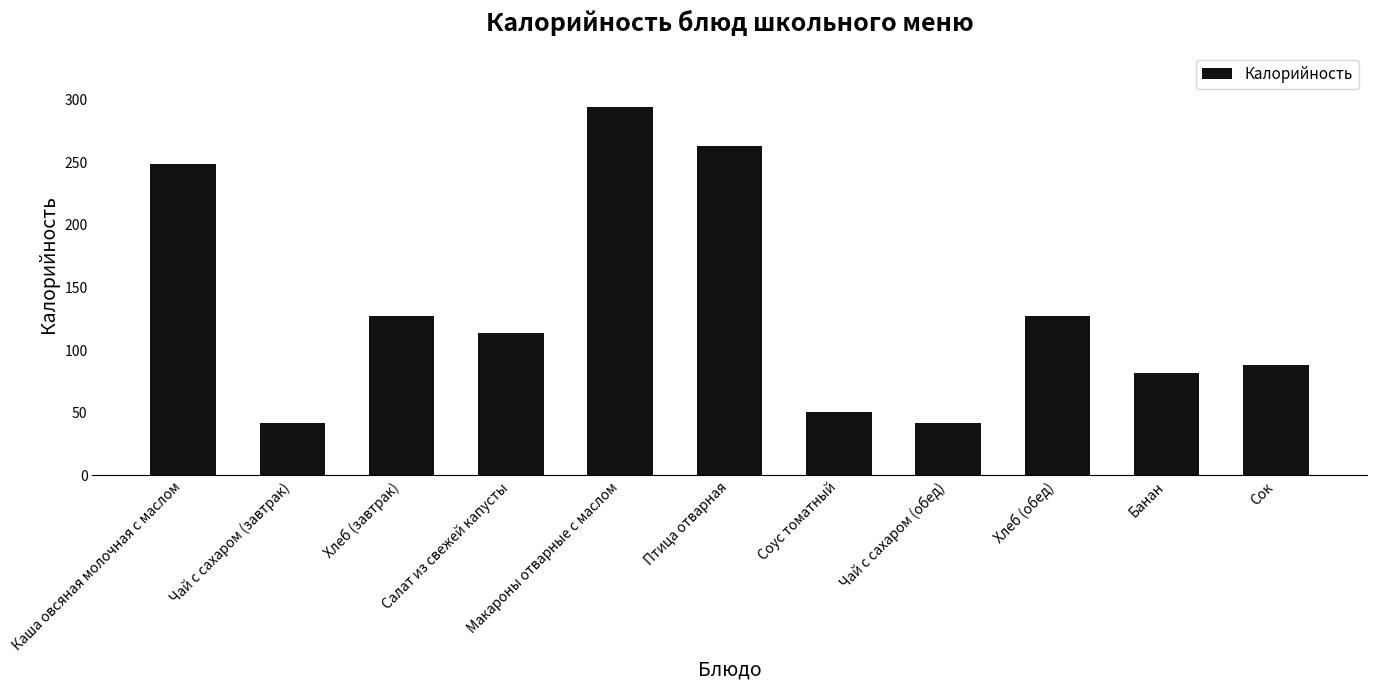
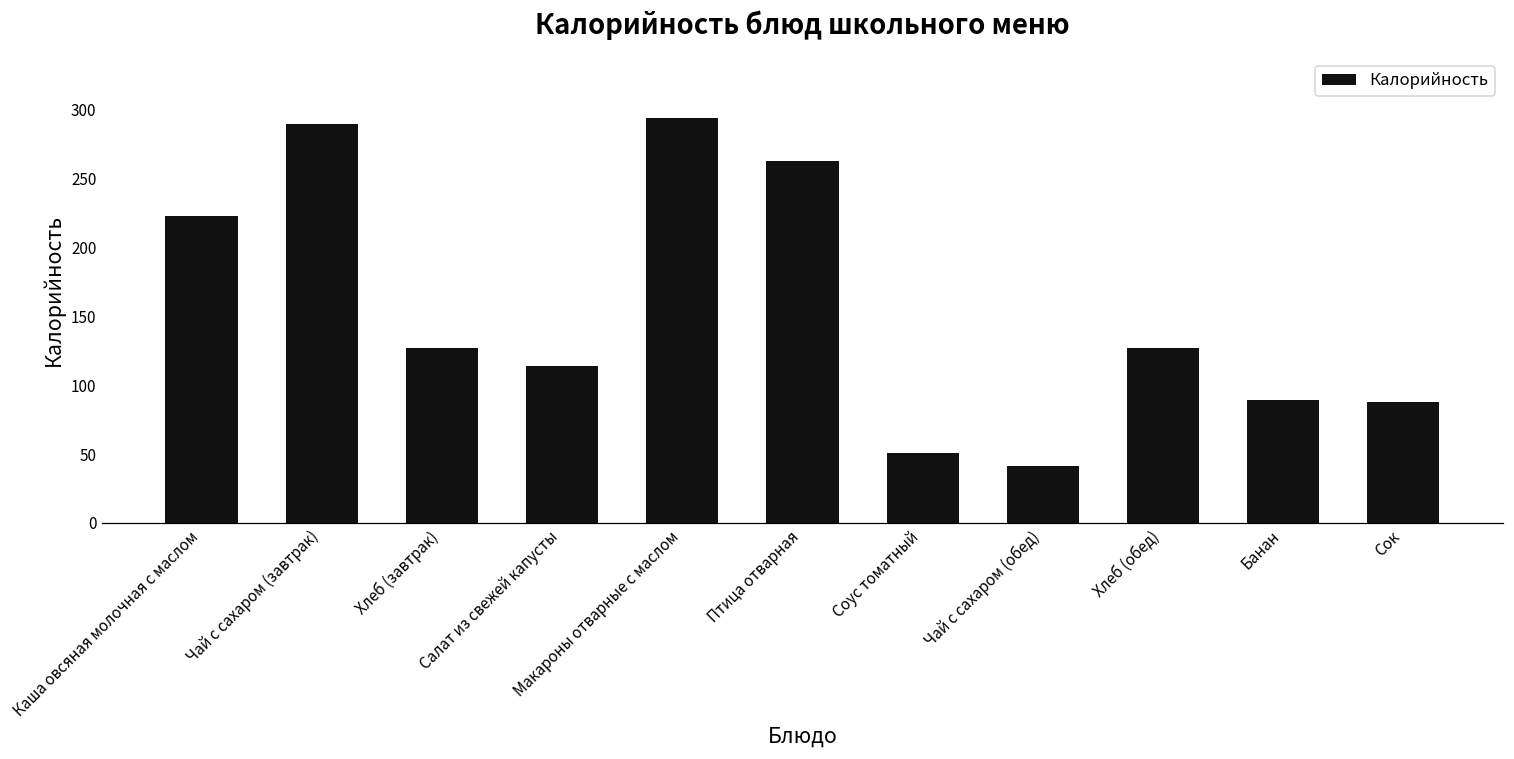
Каша овсяная молочная с маслом: 249 -> 223
Чай с сахаром (завтрак): 42 -> 290
Банан: 82 -> 89
